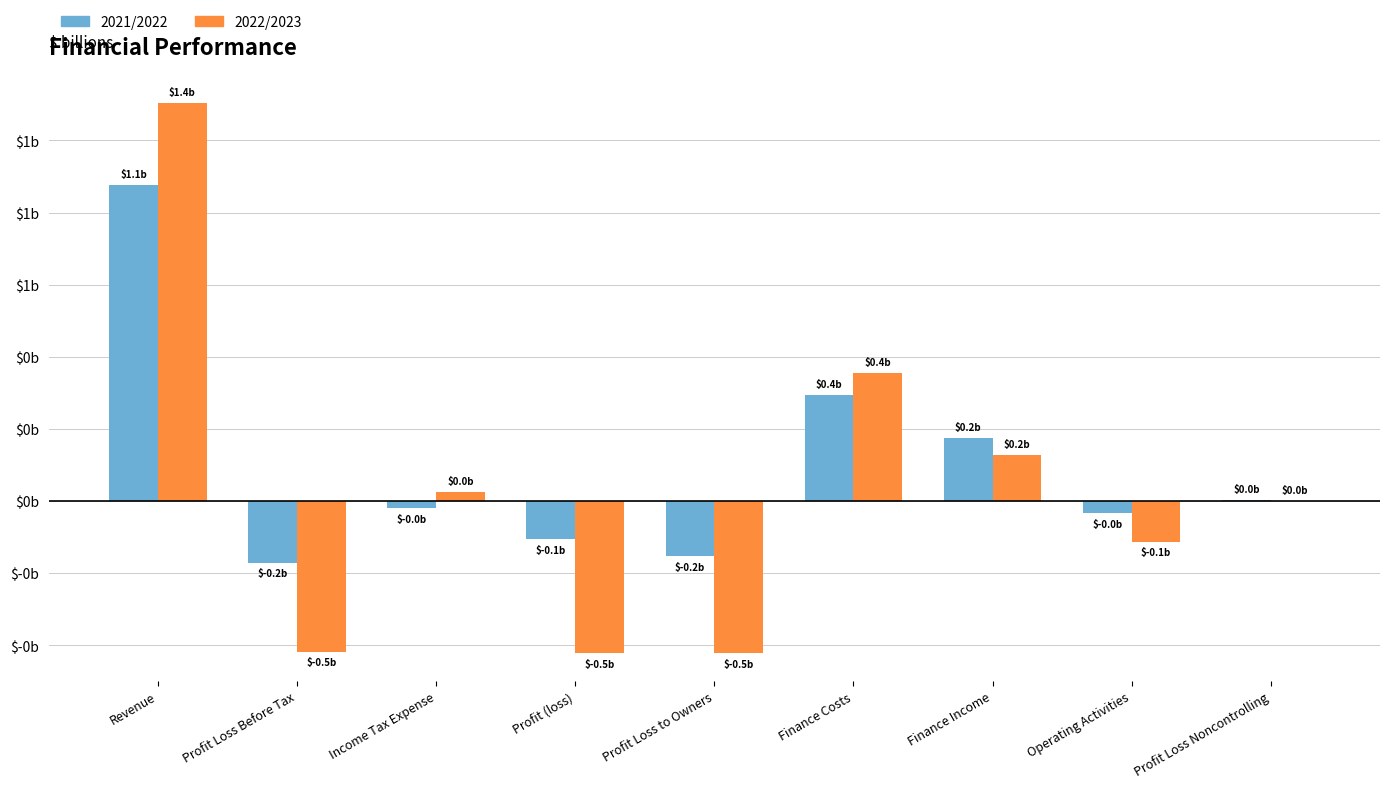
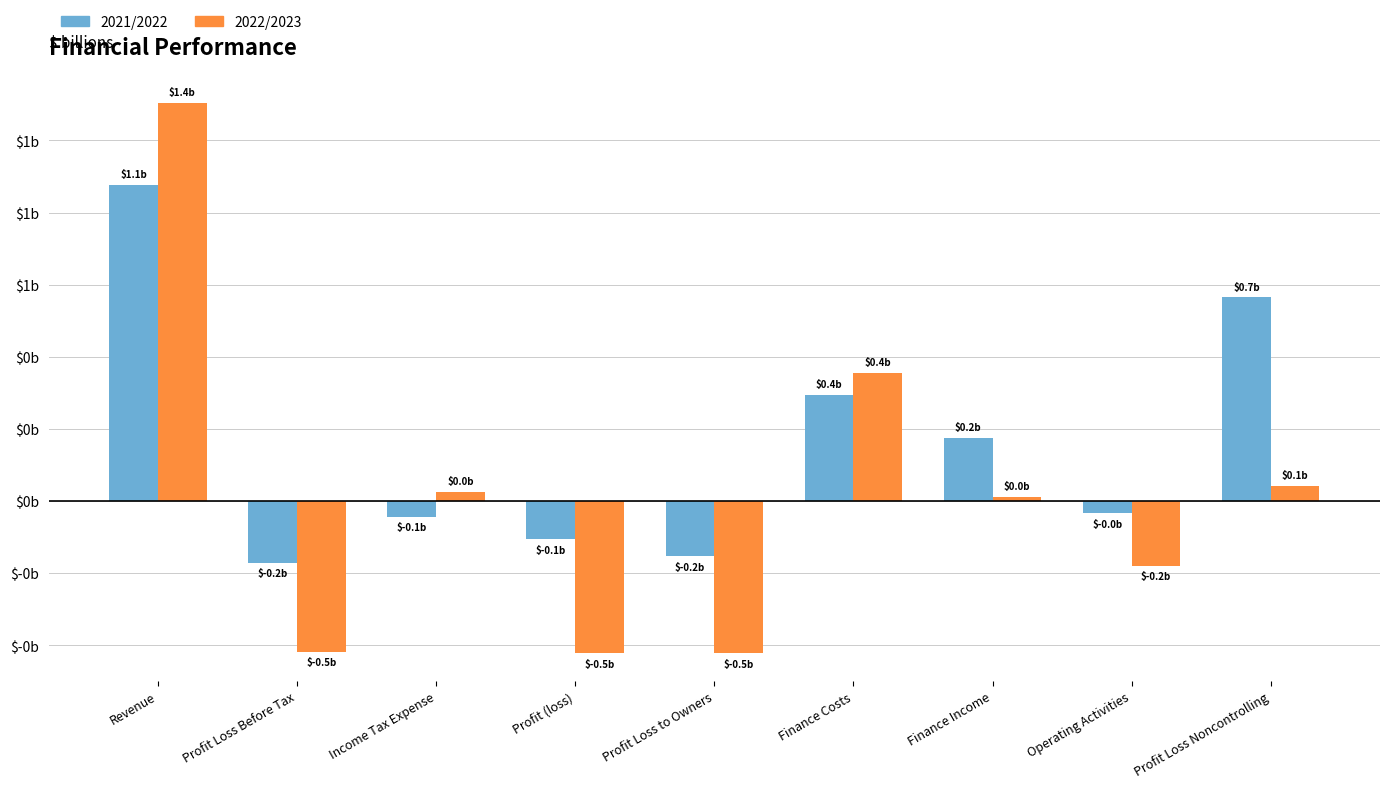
2021/2022, Income Tax Expense: $-0.0b -> $-0.1b
2022/2023, Finance Income: $0.2b -> $0.0b
2022/2023, Operating Activities: $-0.1b -> $-0.2b
2021/2022, Profit Loss Noncontrolling: $0.0b -> $0.7b
2022/2023, Profit Loss Noncontrolling: $0.0b -> $0.1b
